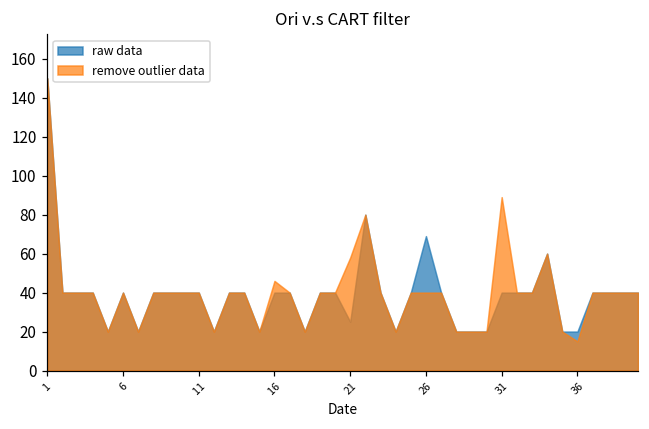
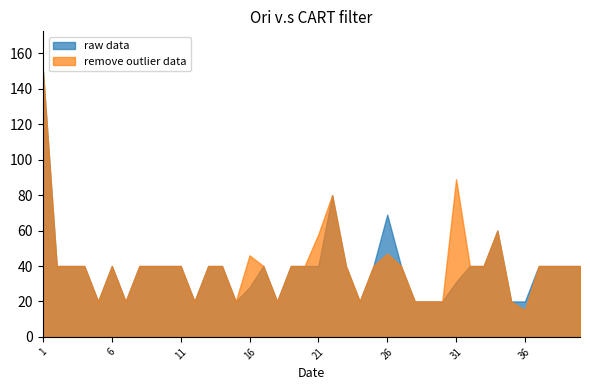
raw data, 16: 40 -> 28
raw data, 21: 25 -> 40
remove outlier data, 26: 40 -> 47
raw data, 31: 40 -> 31
